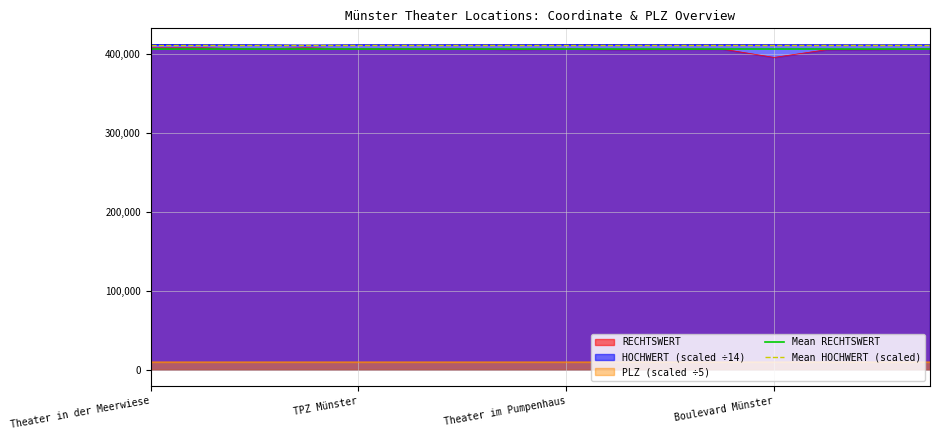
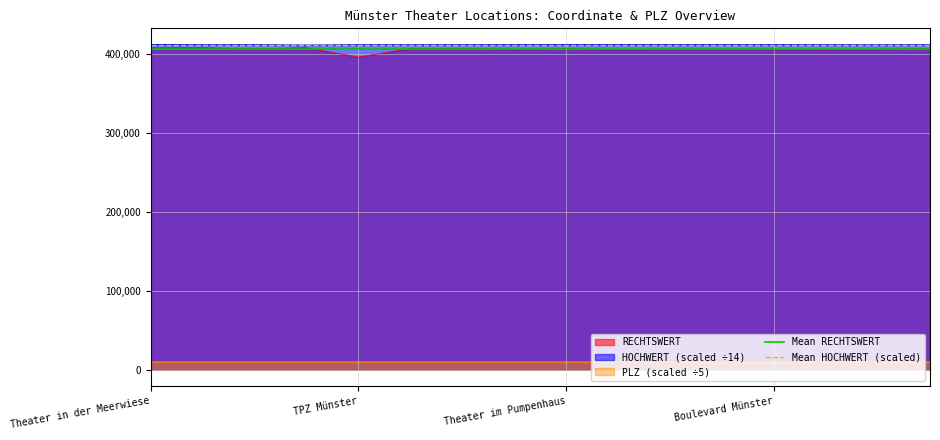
RECHTSWERT, TPZ Münster: 410,000 -> 400,000
RECHTSWERT, Boulevard Münster: 400,000 -> 410,000
